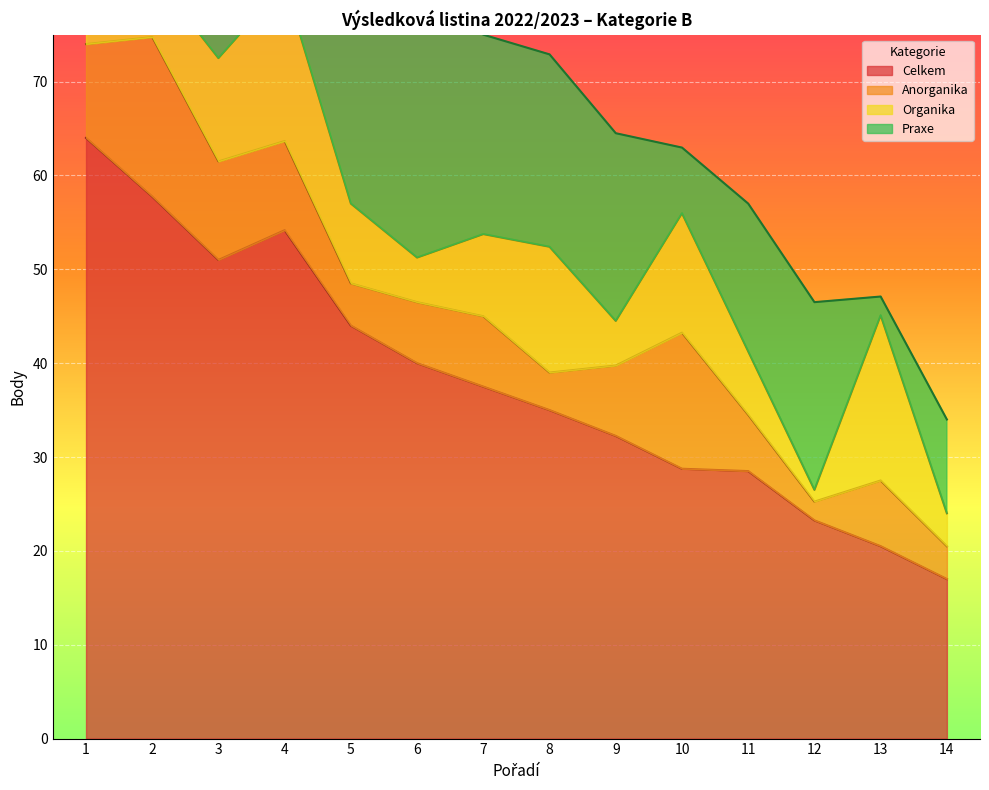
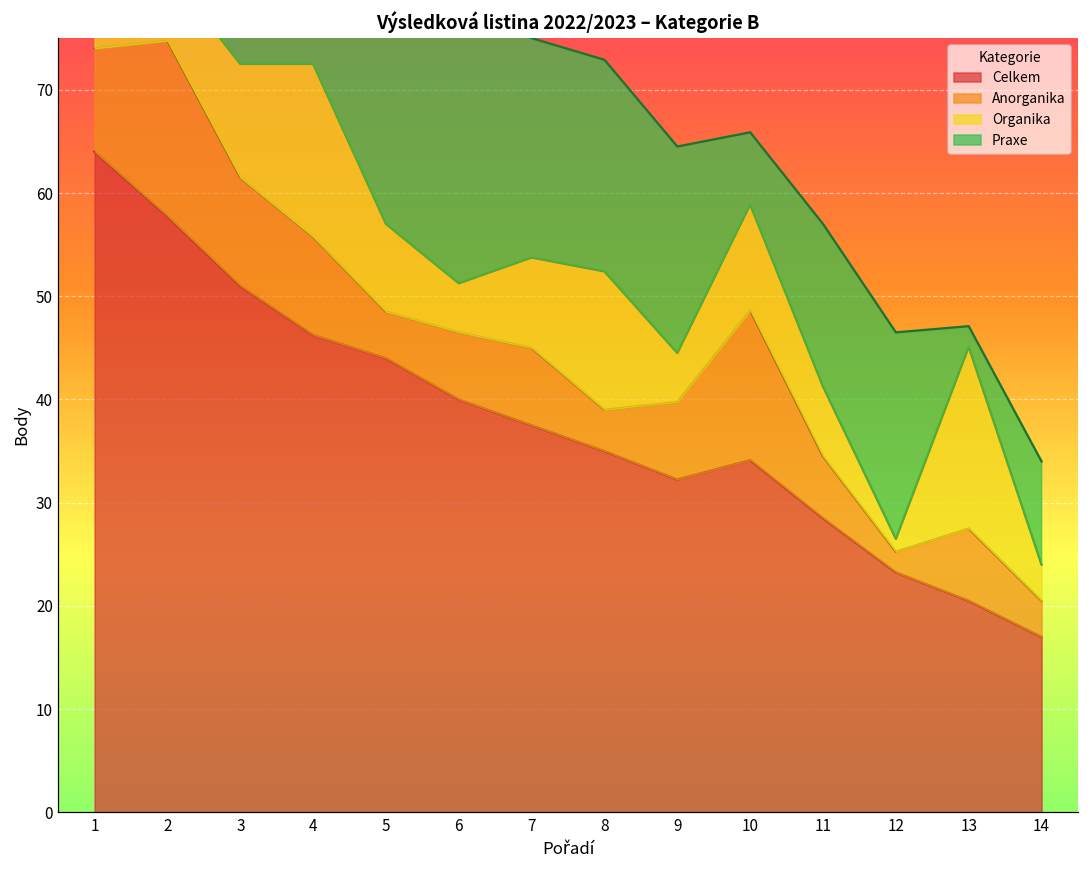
Celkem, 4: 54 -> 46
Celkem, 10: 29 -> 34
Organika, 10: 13 -> 10
